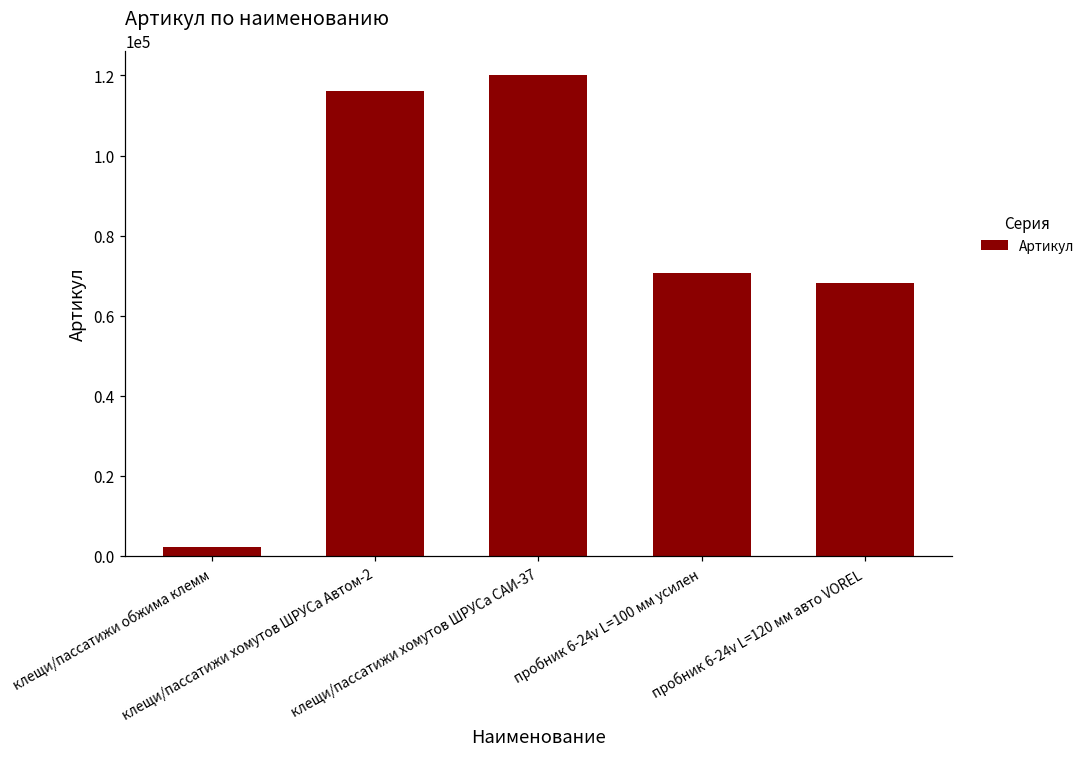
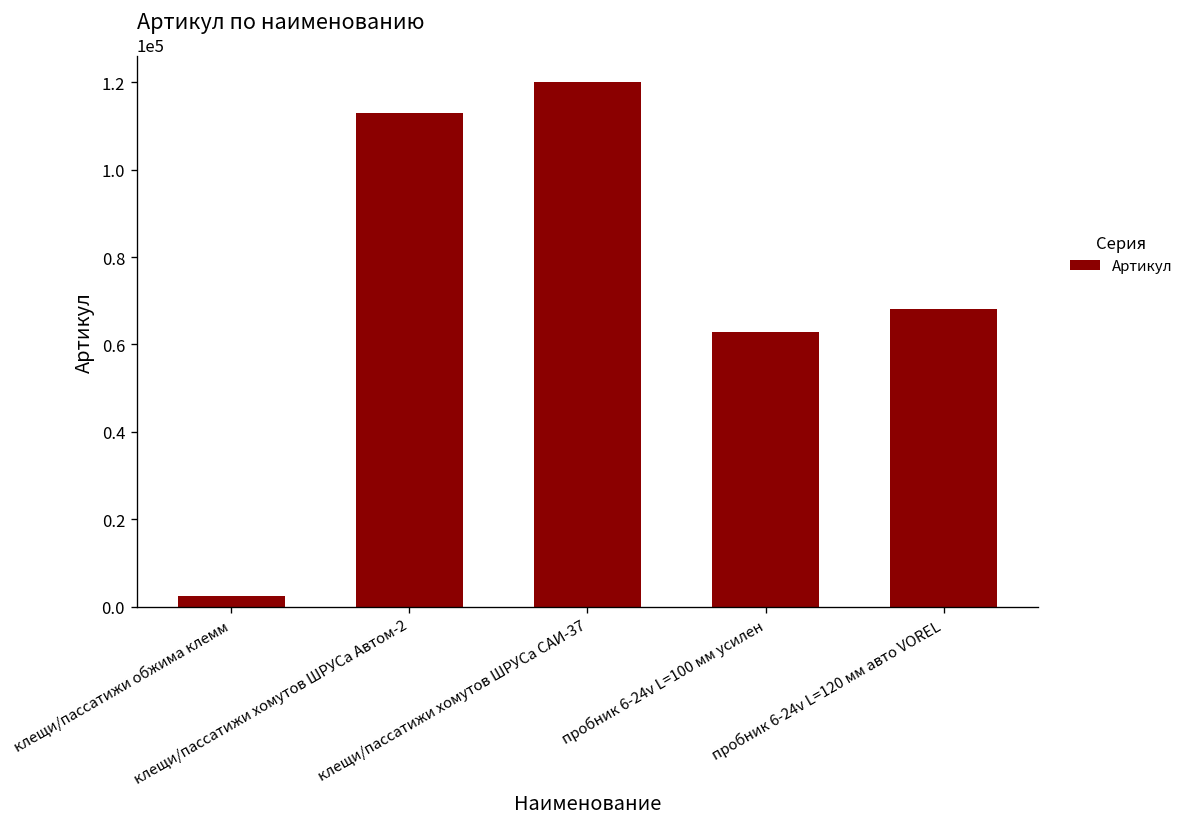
клещи/пассатижи хомутов ШРУСа Автом-2: 116000 -> 113000
пробник 6-24v L=100 мм усилен: 71000 -> 63000
